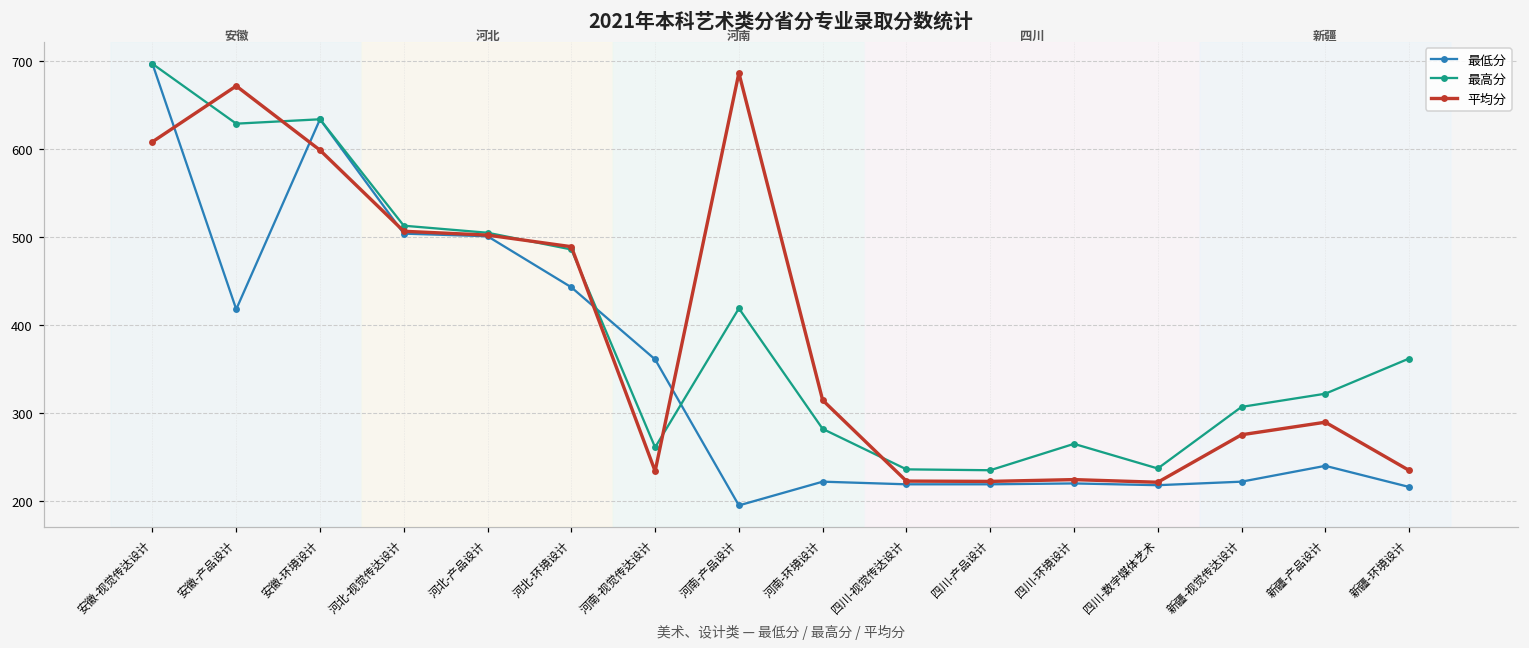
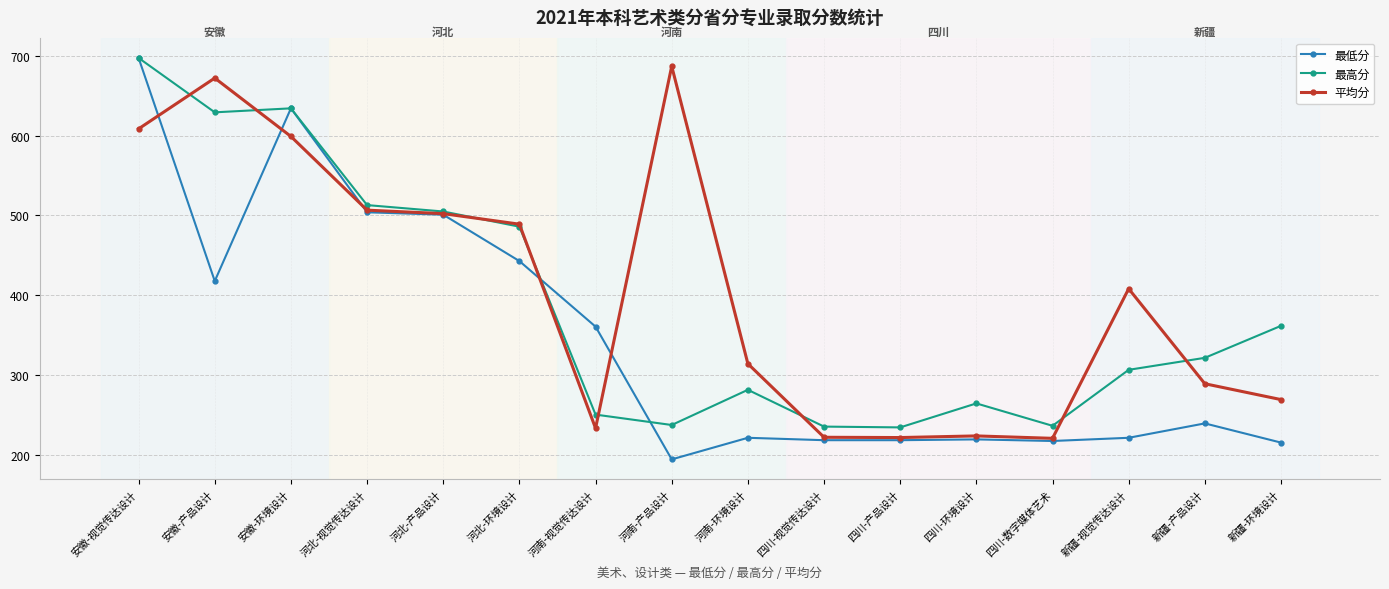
最高分, 河南-视觉传达设计: 260 -> 250
最高分, 河南-产品设计: 420 -> 240
平均分, 新疆-视觉传达设计: 280 -> 410
平均分, 新疆-环境设计: 230 -> 270
